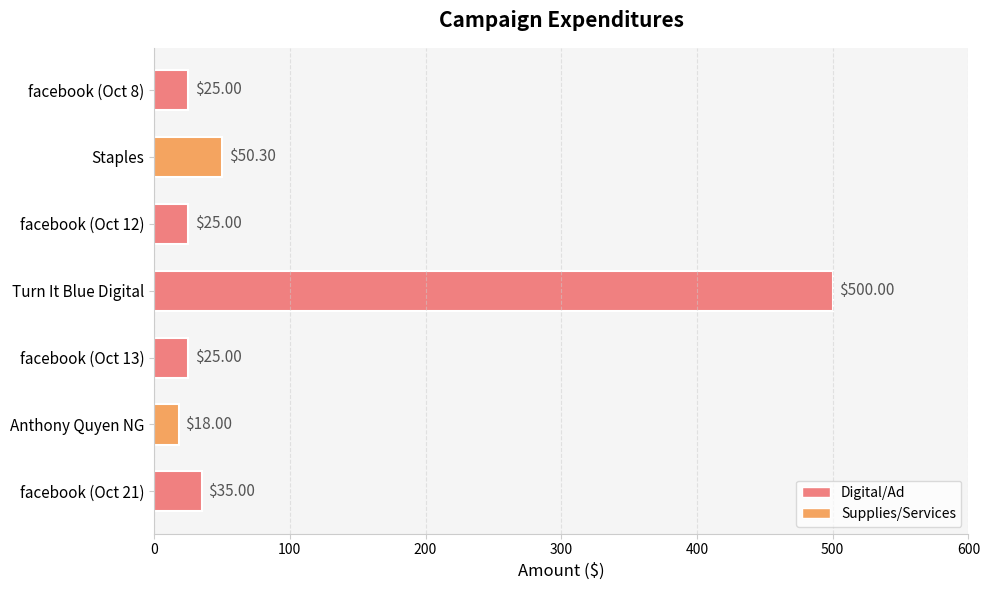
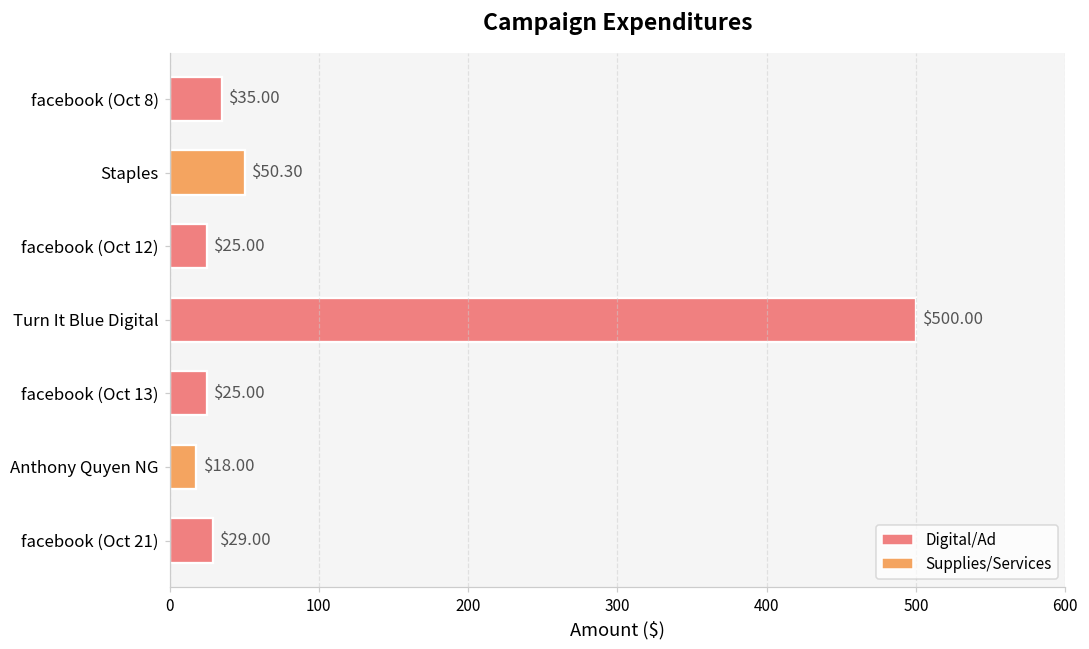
facebook (Oct 8): $25.00 -> $35.00
facebook (Oct 21): $35.00 -> $29.00
